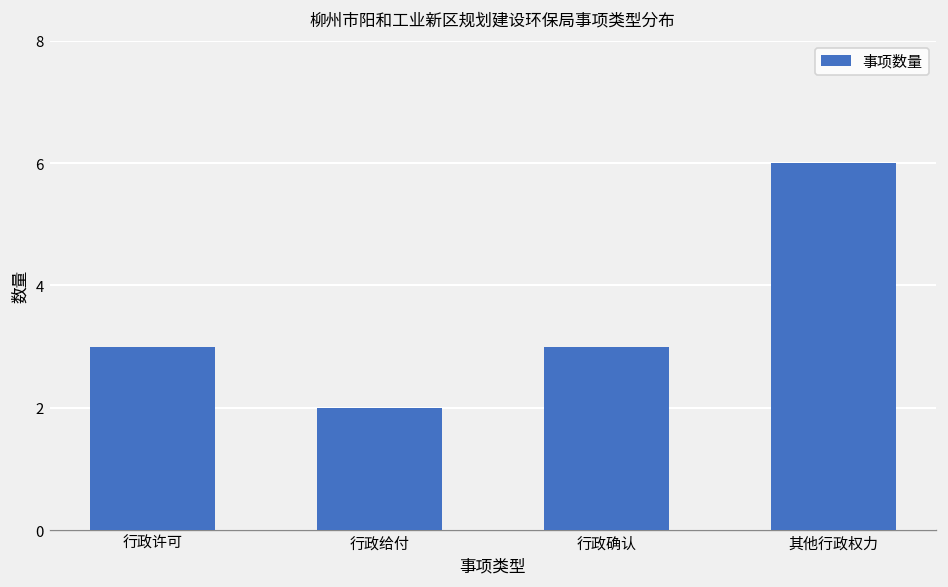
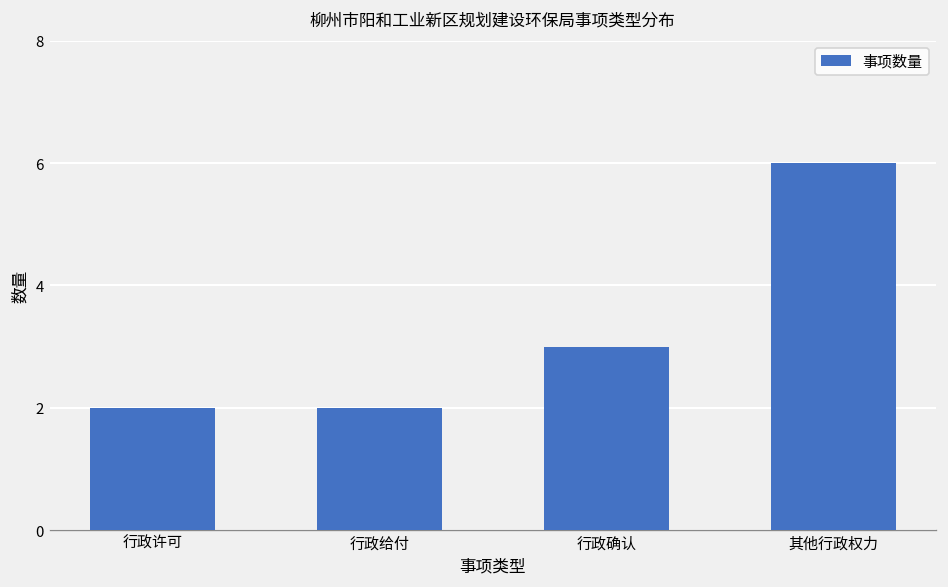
行政许可: 3 -> 2
